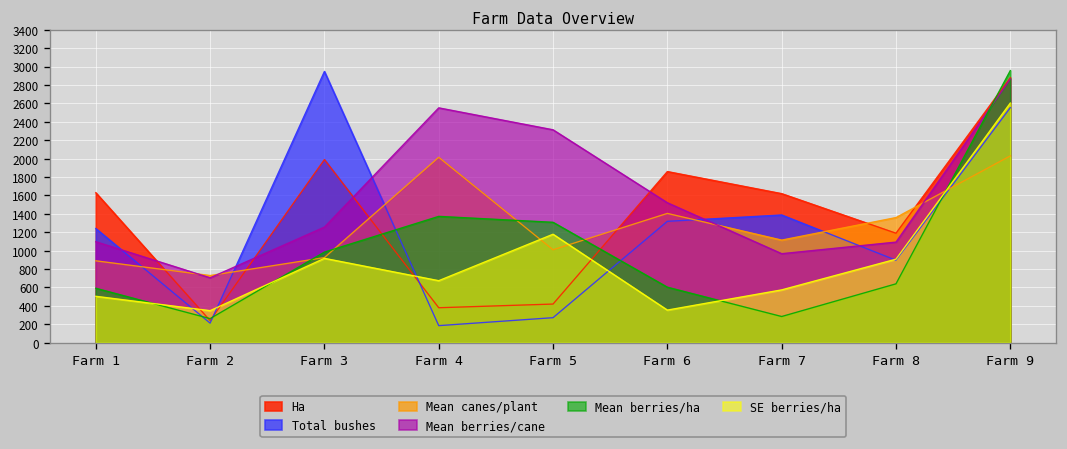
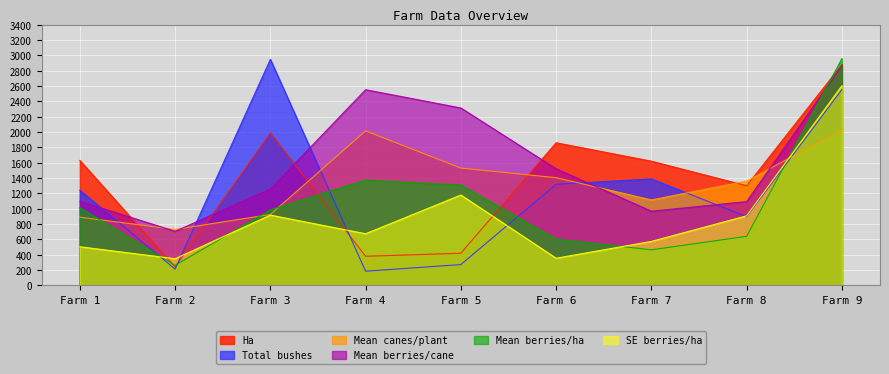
Mean berries/ha, Farm 1: 600 -> 1000
Mean canes/plant, Farm 5: 1000 -> 1500
Mean berries/ha, Farm 7: 300 -> 500
Ha, Farm 8: 1200 -> 1300
